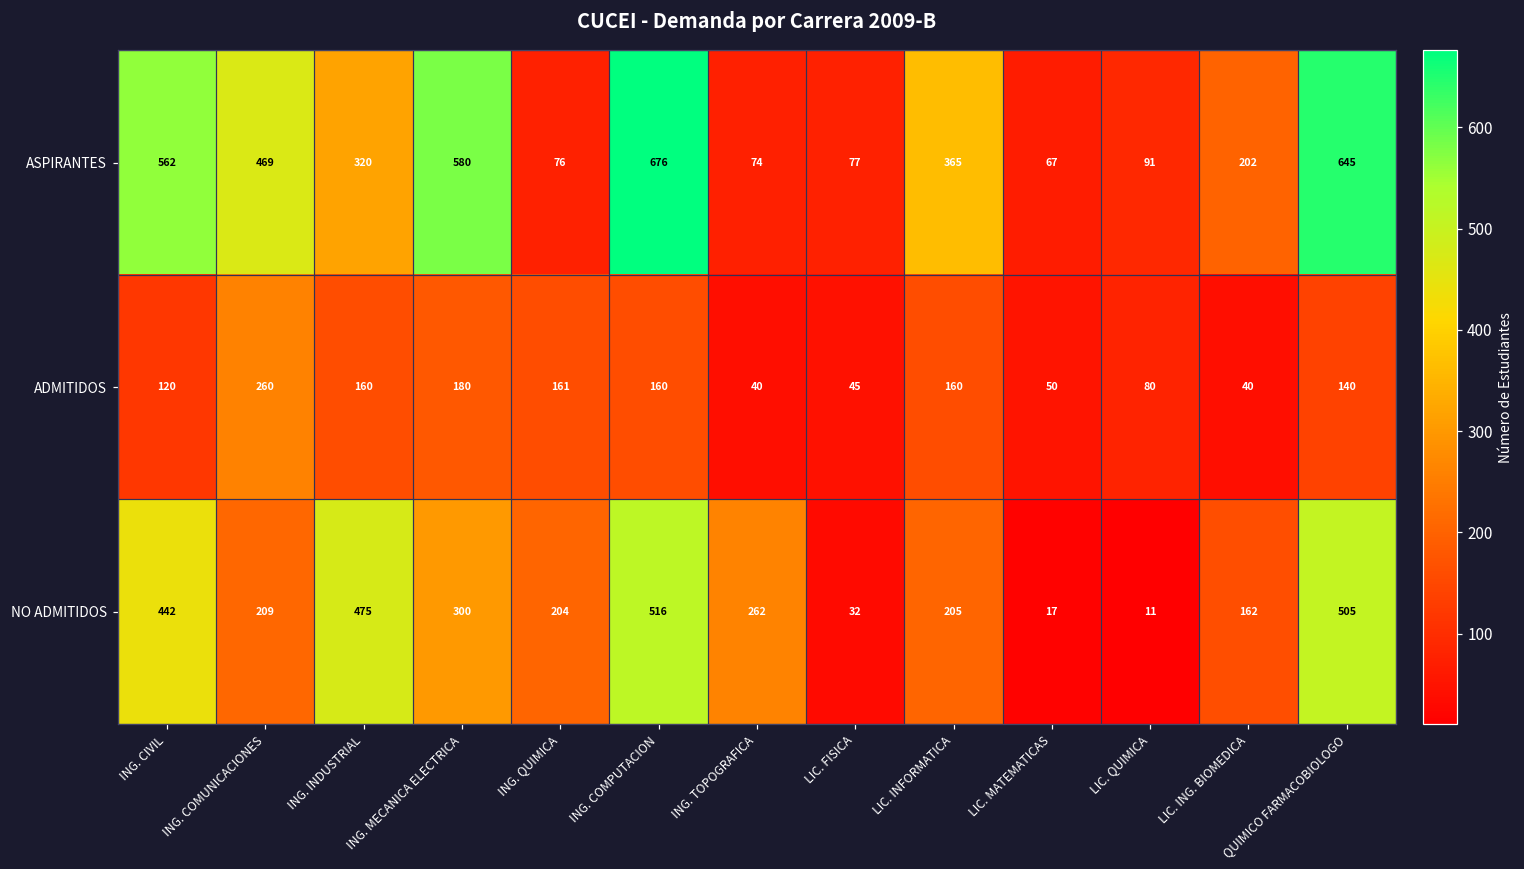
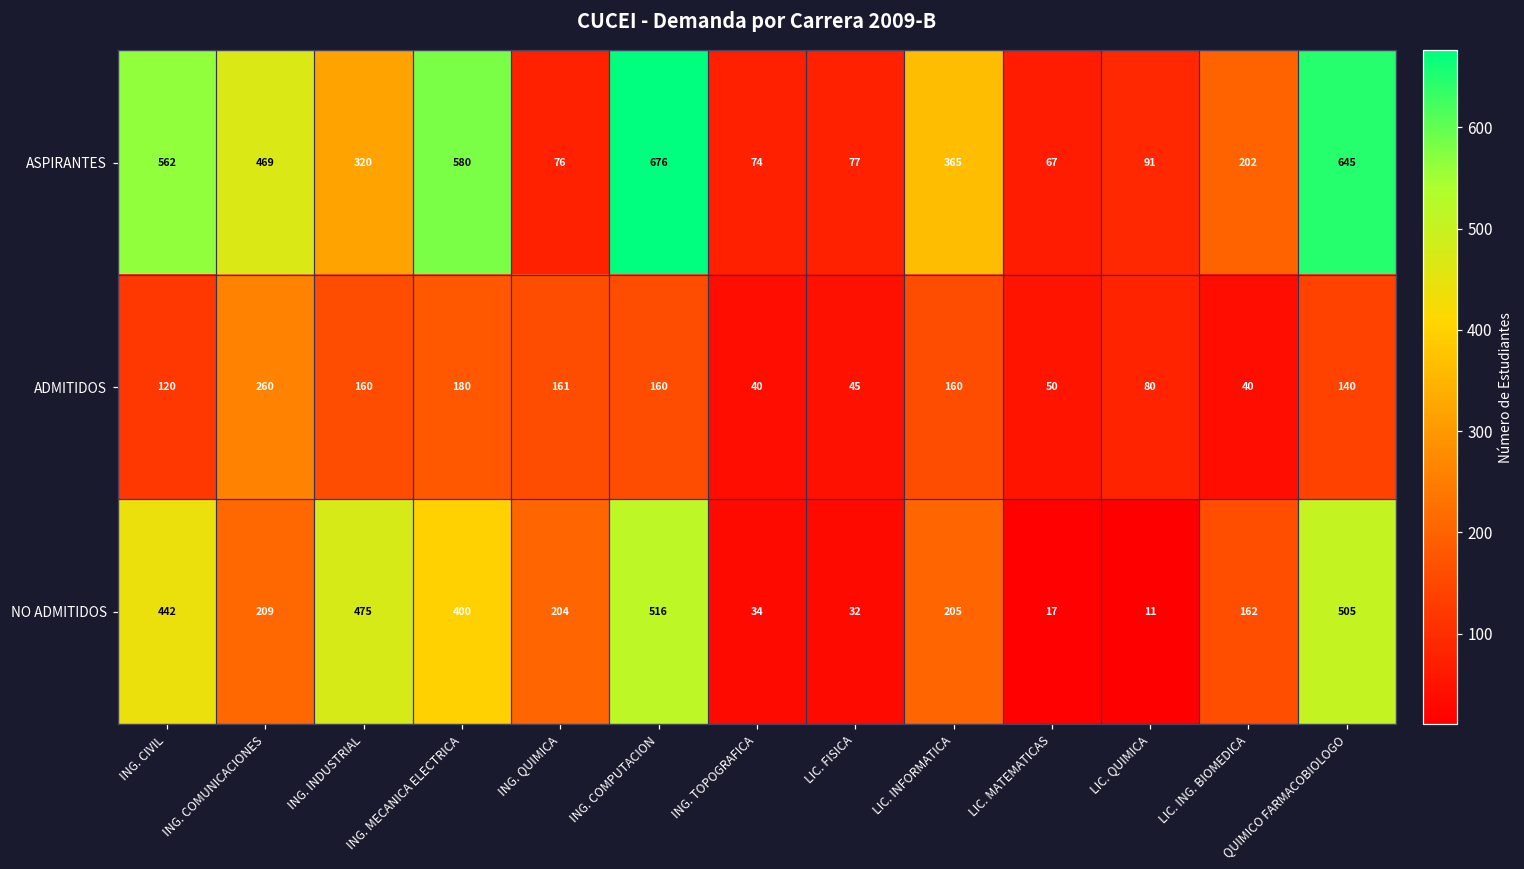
NO ADMITIDOS, ING. MECANICA ELECTRICA: 300 -> 400
NO ADMITIDOS, ING. TOPOGRAFICA: 262 -> 34
